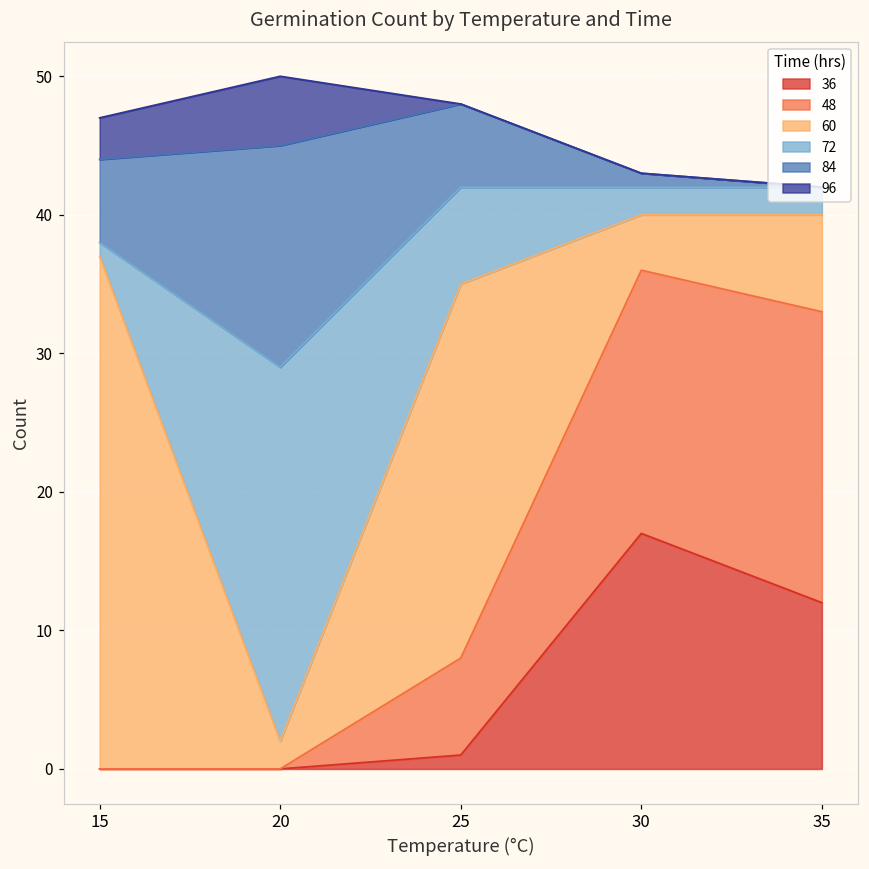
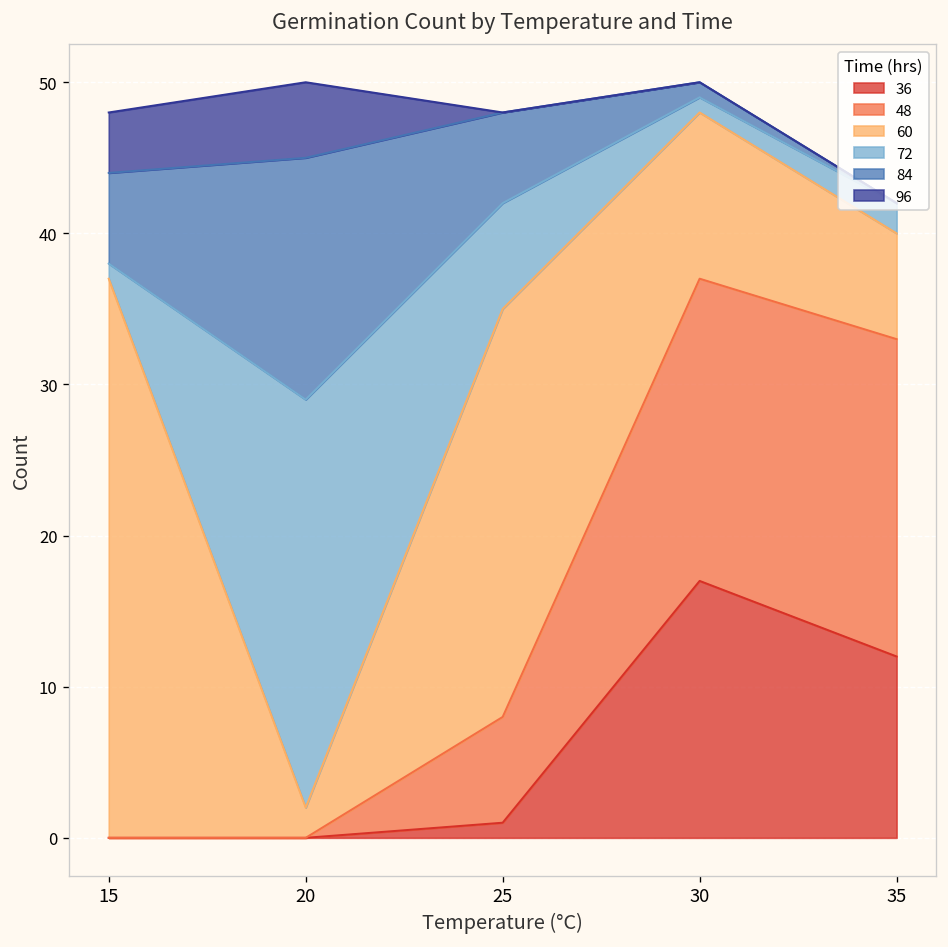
96, 15: 3 -> 4
48, 30: 19 -> 20
60, 30: 4 -> 11
72, 30: 2 -> 1
